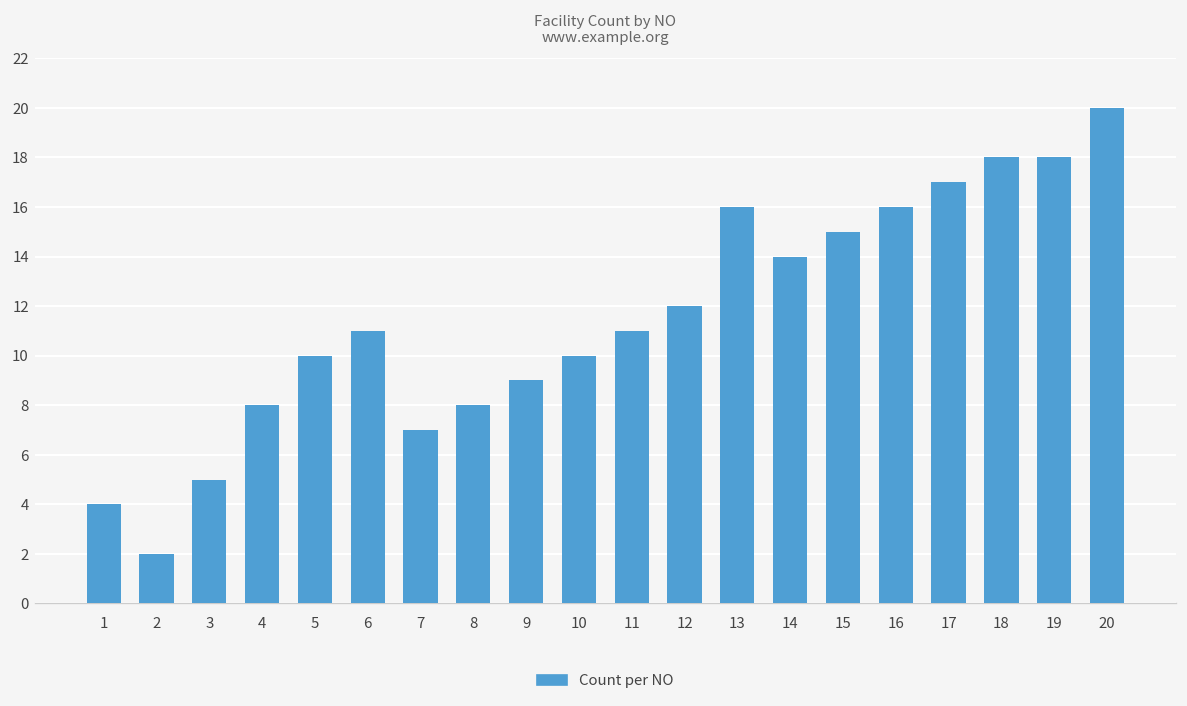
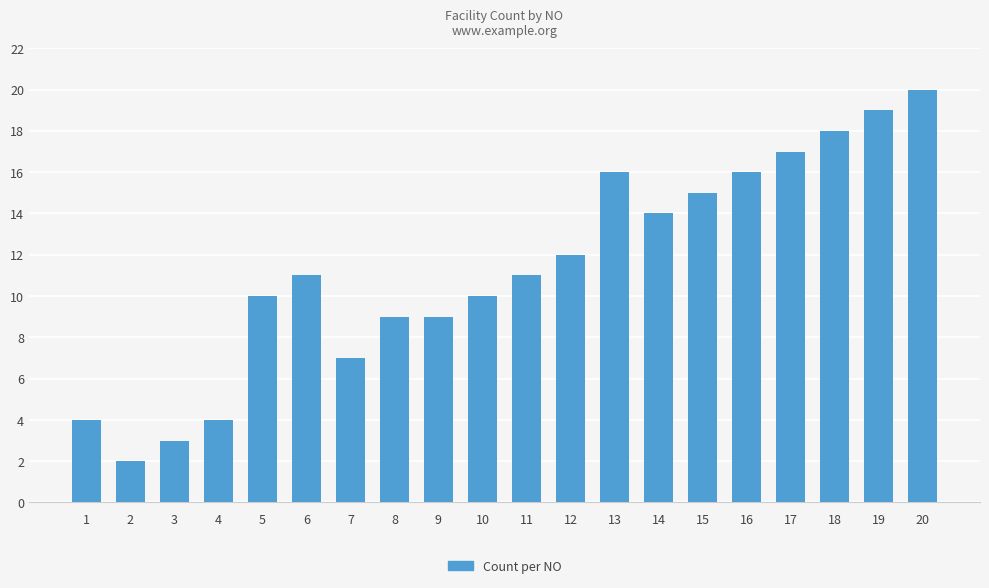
3: 5 -> 3
4: 8 -> 4
8: 8 -> 9
19: 18 -> 19
